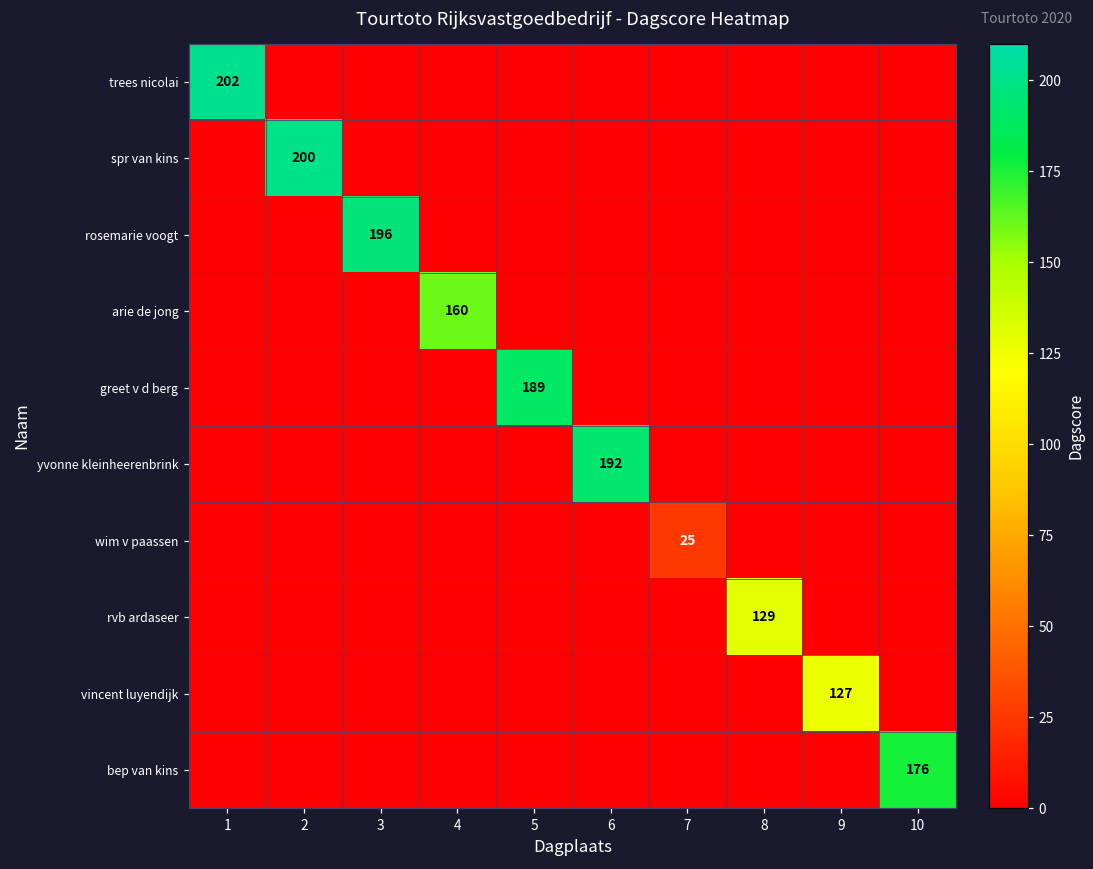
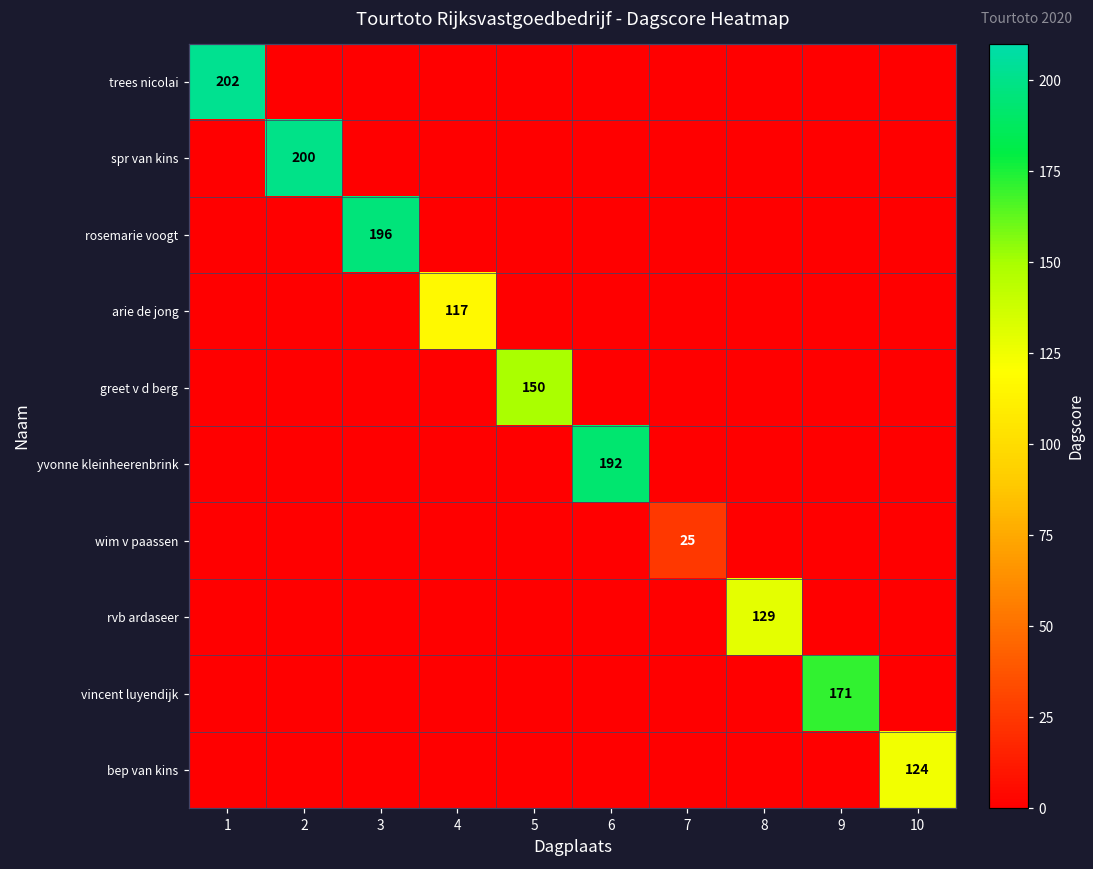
arie de jong, 4: 160 -> 117
greet v d berg, 5: 189 -> 150
vincent luyendijk, 9: 127 -> 171
bep van kins, 10: 176 -> 124
